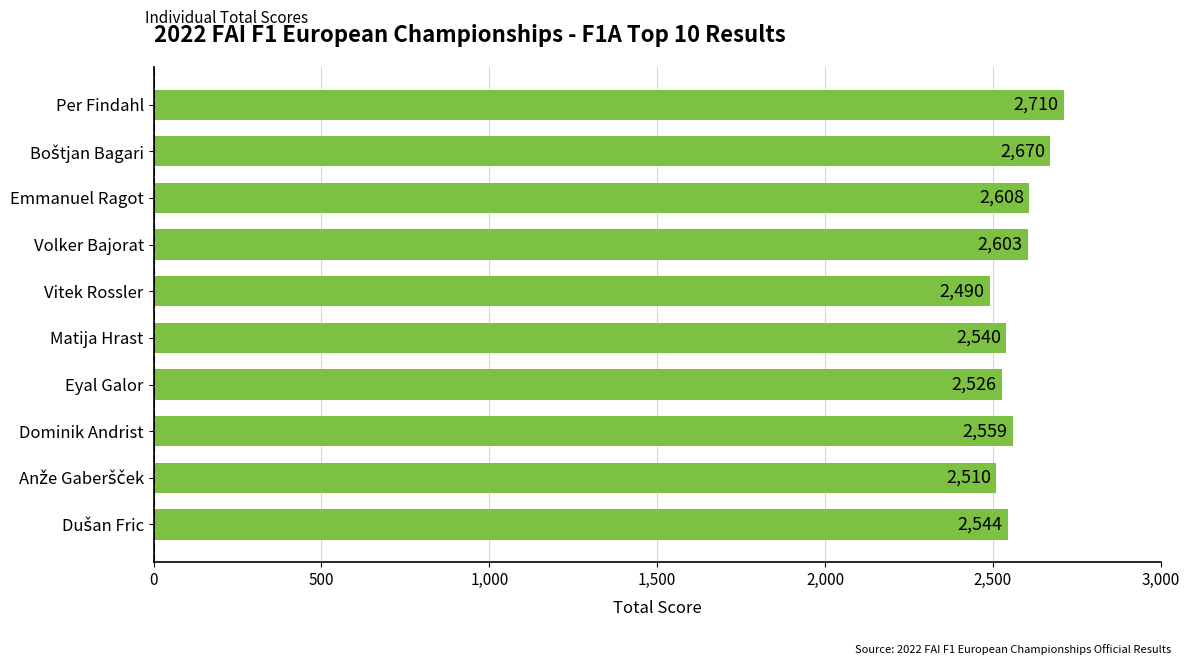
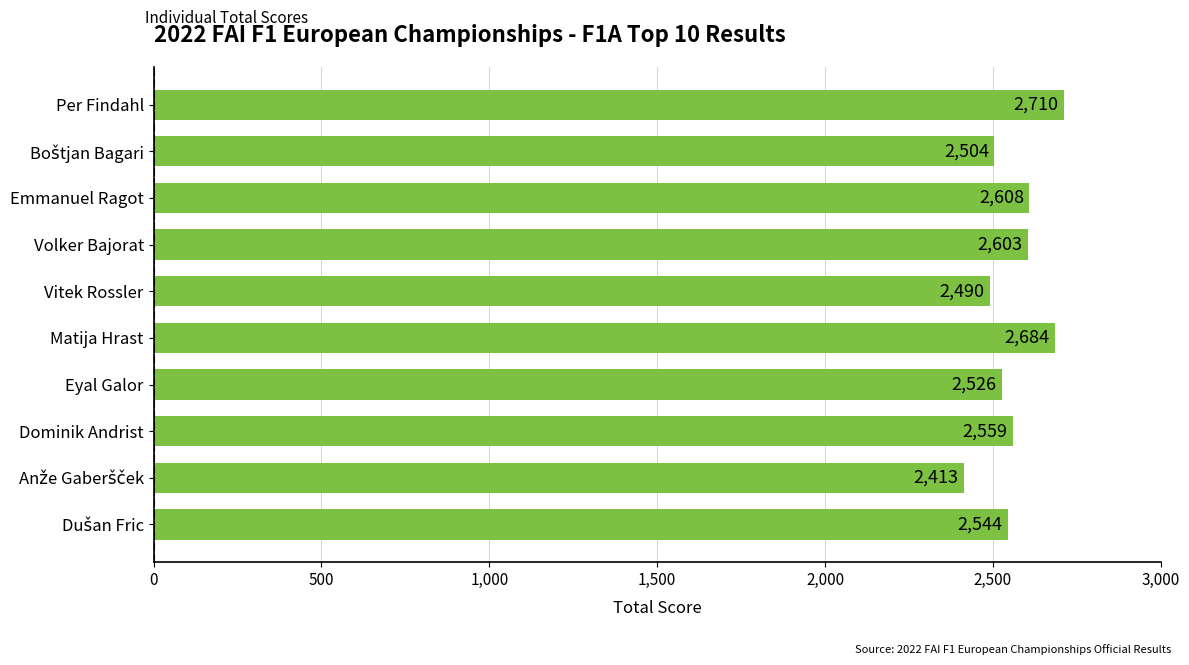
Boštjan Bagari: 2,670 -> 2,504
Matija Hrast: 2,540 -> 2,684
Anže Gaberšček: 2,510 -> 2,413
